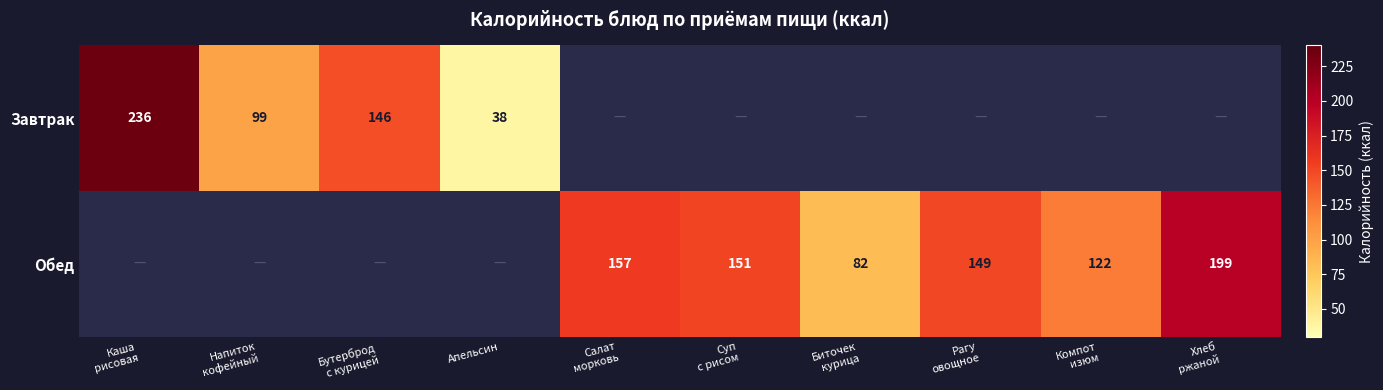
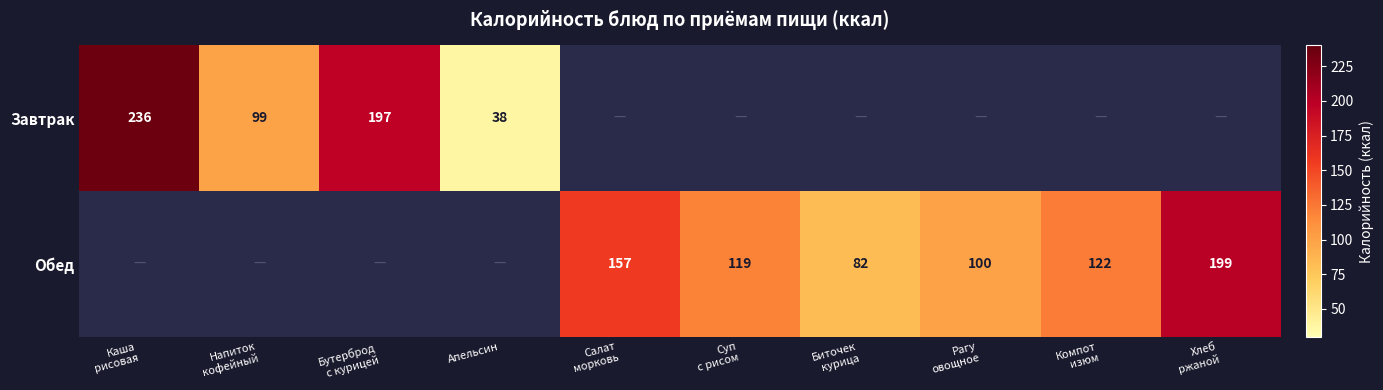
Завтрак, Бутерброд с курицей: 146 -> 197
Обед, Суп с рисом: 151 -> 119
Обед, Рагу овощное: 149 -> 100
